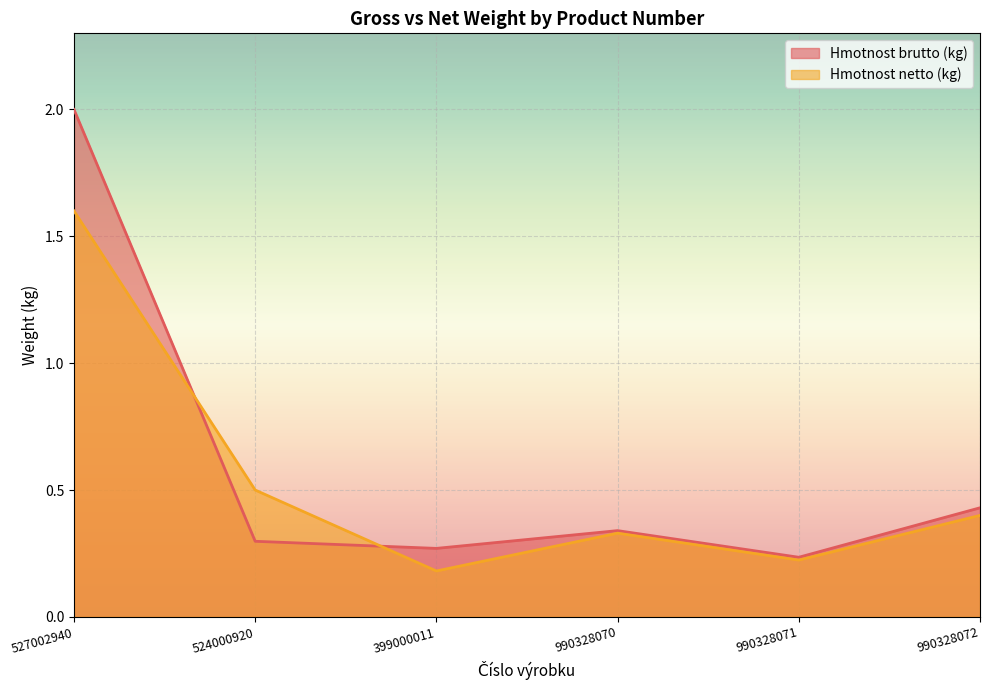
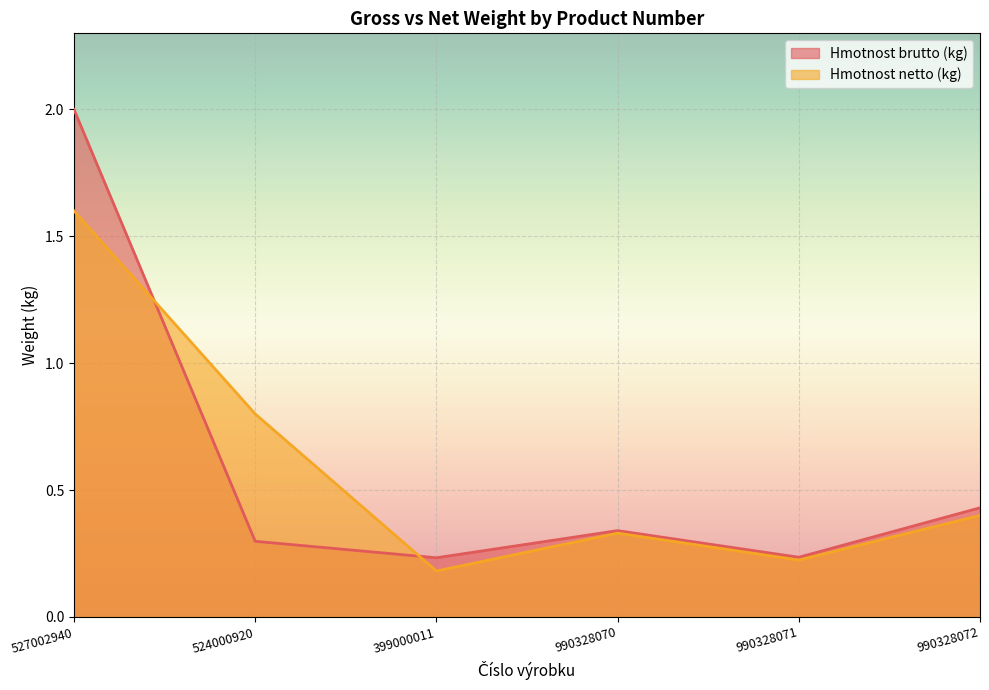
Hmotnost netto (kg), 524000920: 0.5 -> 0.8
Hmotnost brutto (kg), 399000011: 0.27 -> 0.23
